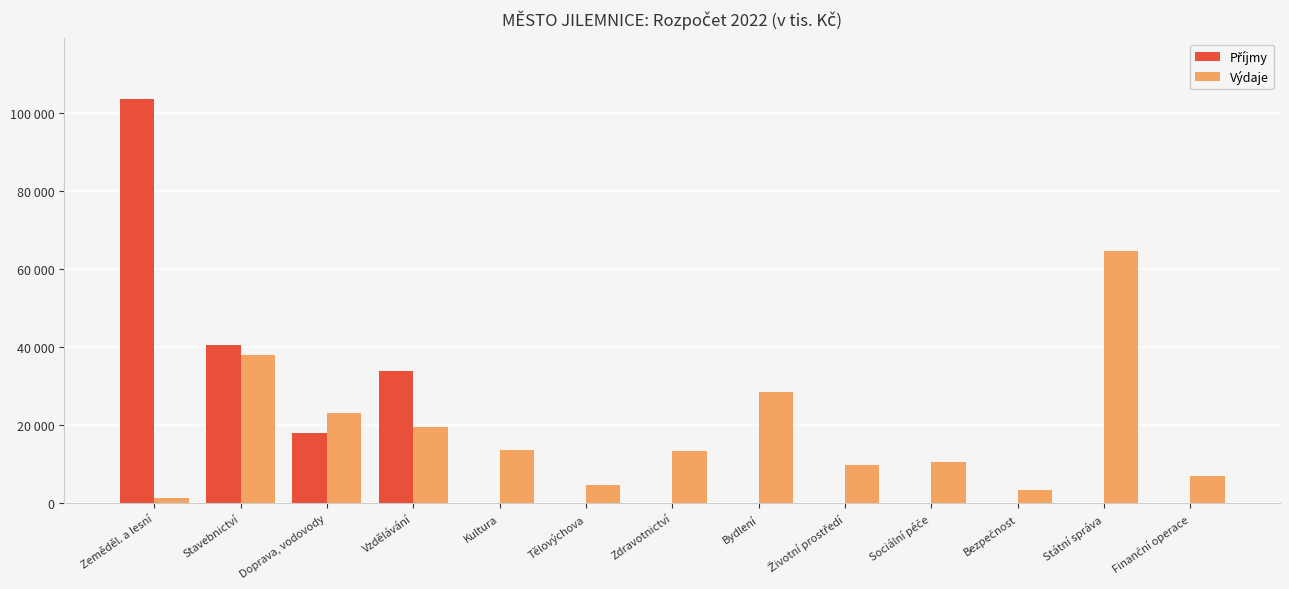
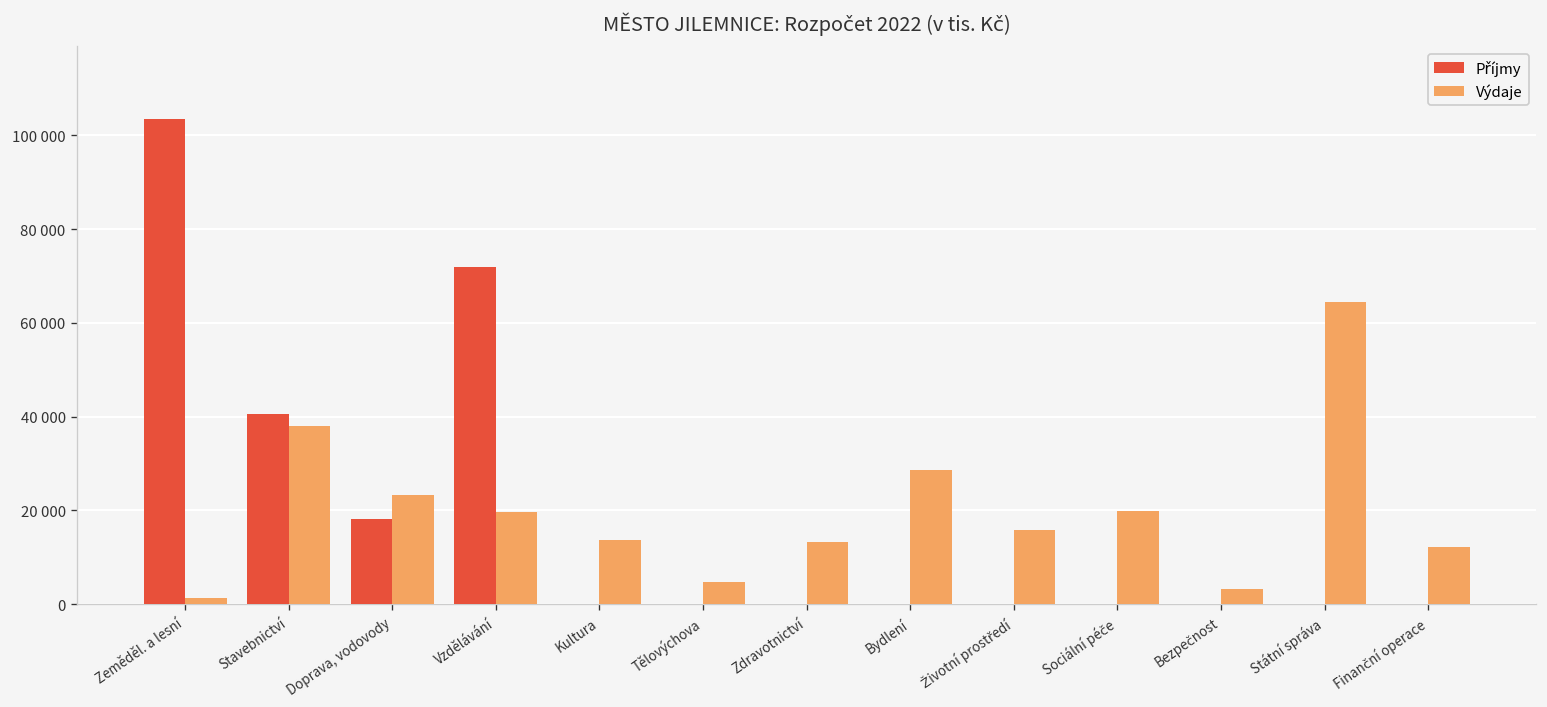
Příjmy, Vzdělávání: 34000 -> 72000
Výdaje, Životní prostředí: 10000 -> 16000
Výdaje, Sociální péče: 10000 -> 20000
Výdaje, Finanční operace: 7000 -> 12000
